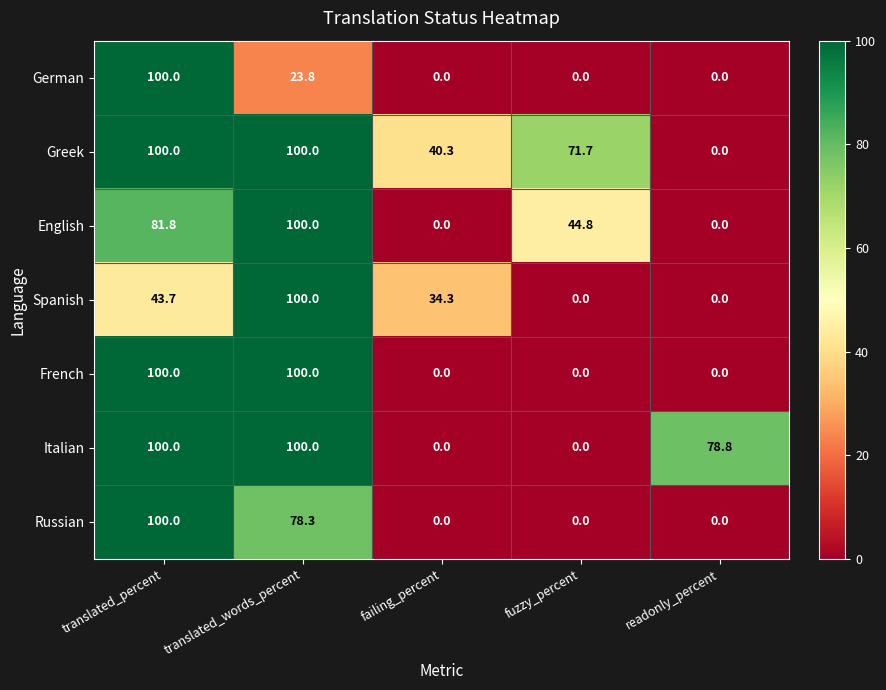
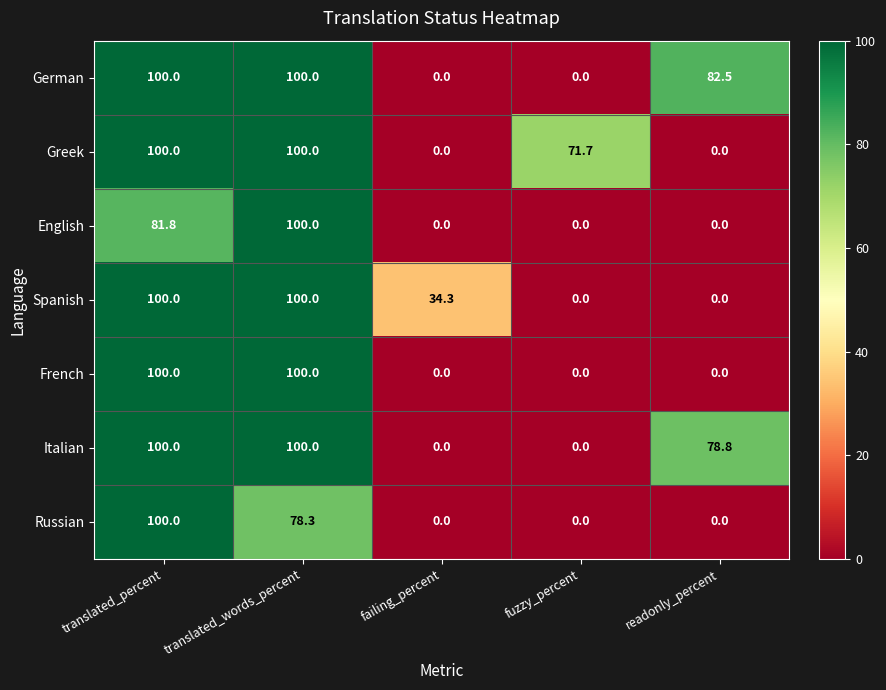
German, translated_words_percent: 23.8 -> 100.0
German, readonly_percent: 0.0 -> 82.5
Greek, failing_percent: 40.3 -> 0.0
English, fuzzy_percent: 44.8 -> 0.0
Spanish, translated_percent: 43.7 -> 100.0
